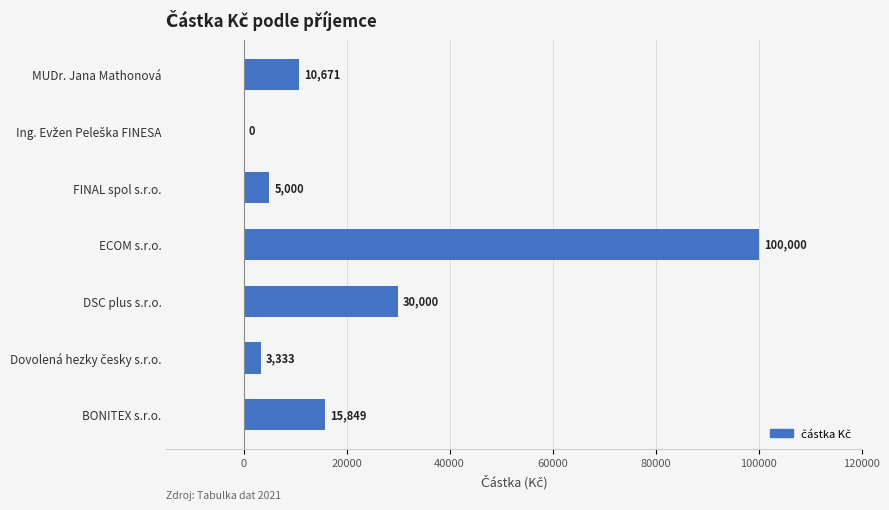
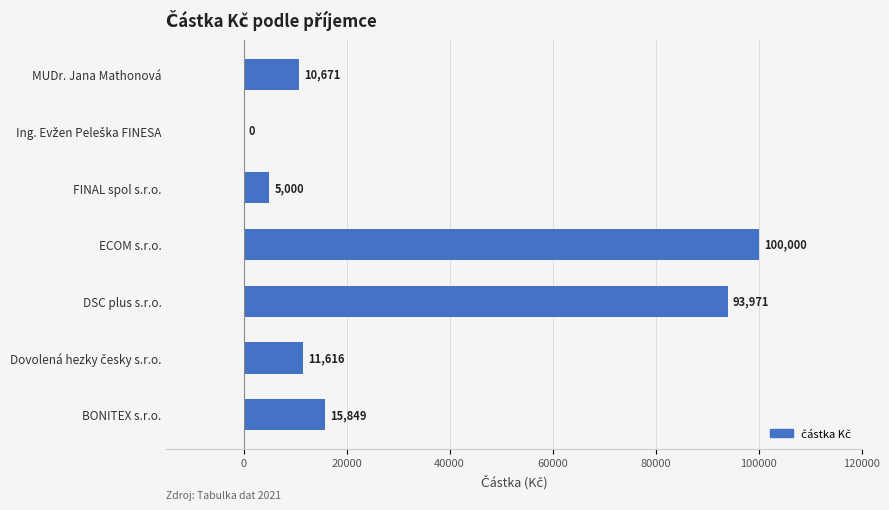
DSC plus s.r.o.: 30,000 -> 93,971
Dovolená hezky česky s.r.o.: 3,333 -> 11,616
